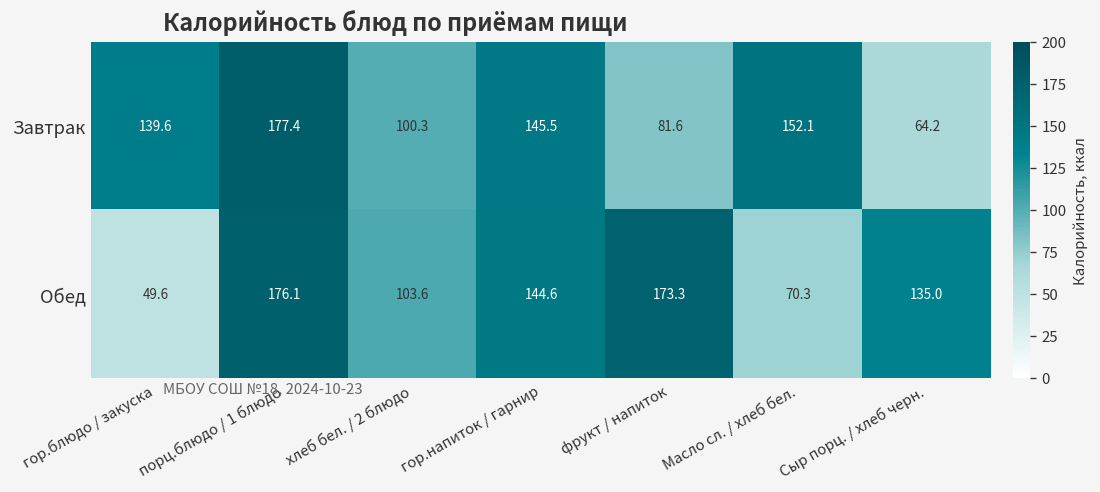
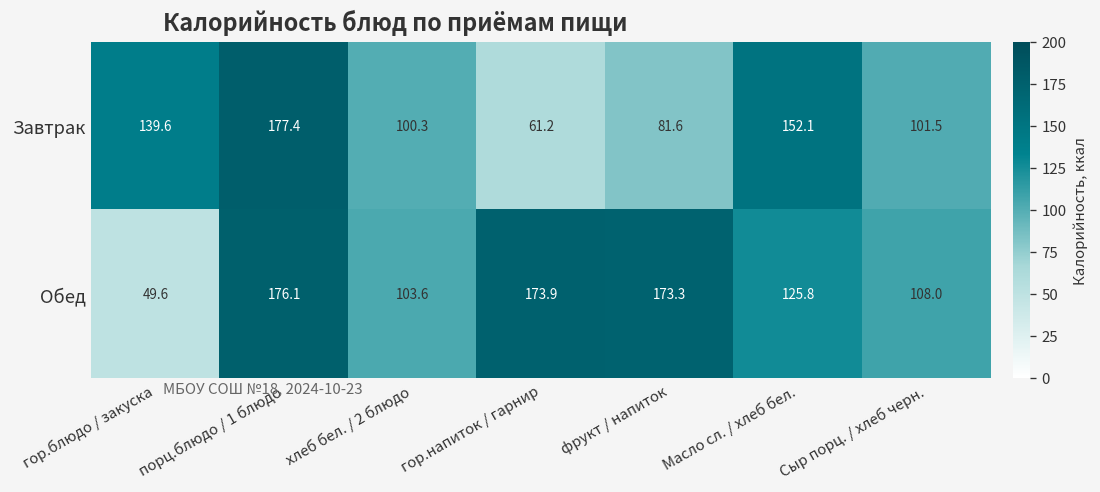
Завтрак, гор.напиток / гарнир: 145.5 -> 61.2
Завтрак, Сыр порц. / хлеб черн.: 64.2 -> 101.5
Обед, гор.напиток / гарнир: 144.6 -> 173.9
Обед, Масло сл. / хлеб бел.: 70.3 -> 125.8
Обед, Сыр порц. / хлеб черн.: 135.0 -> 108.0
